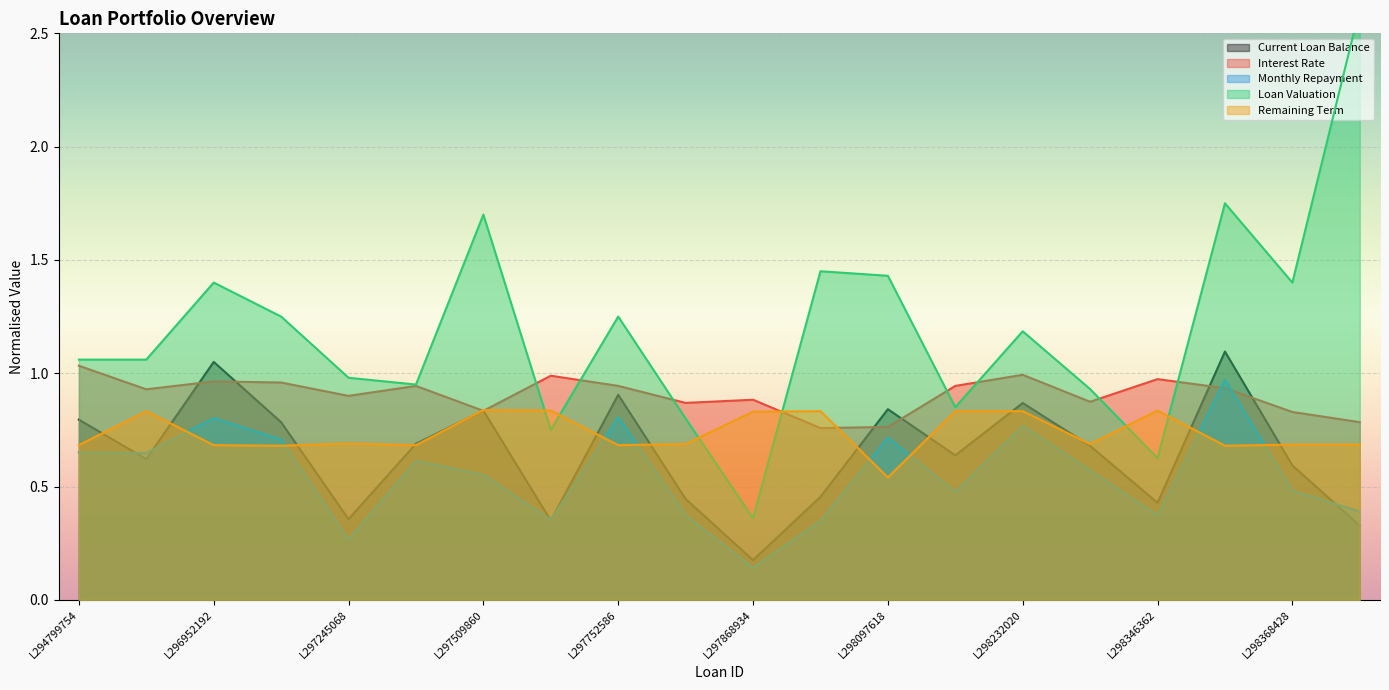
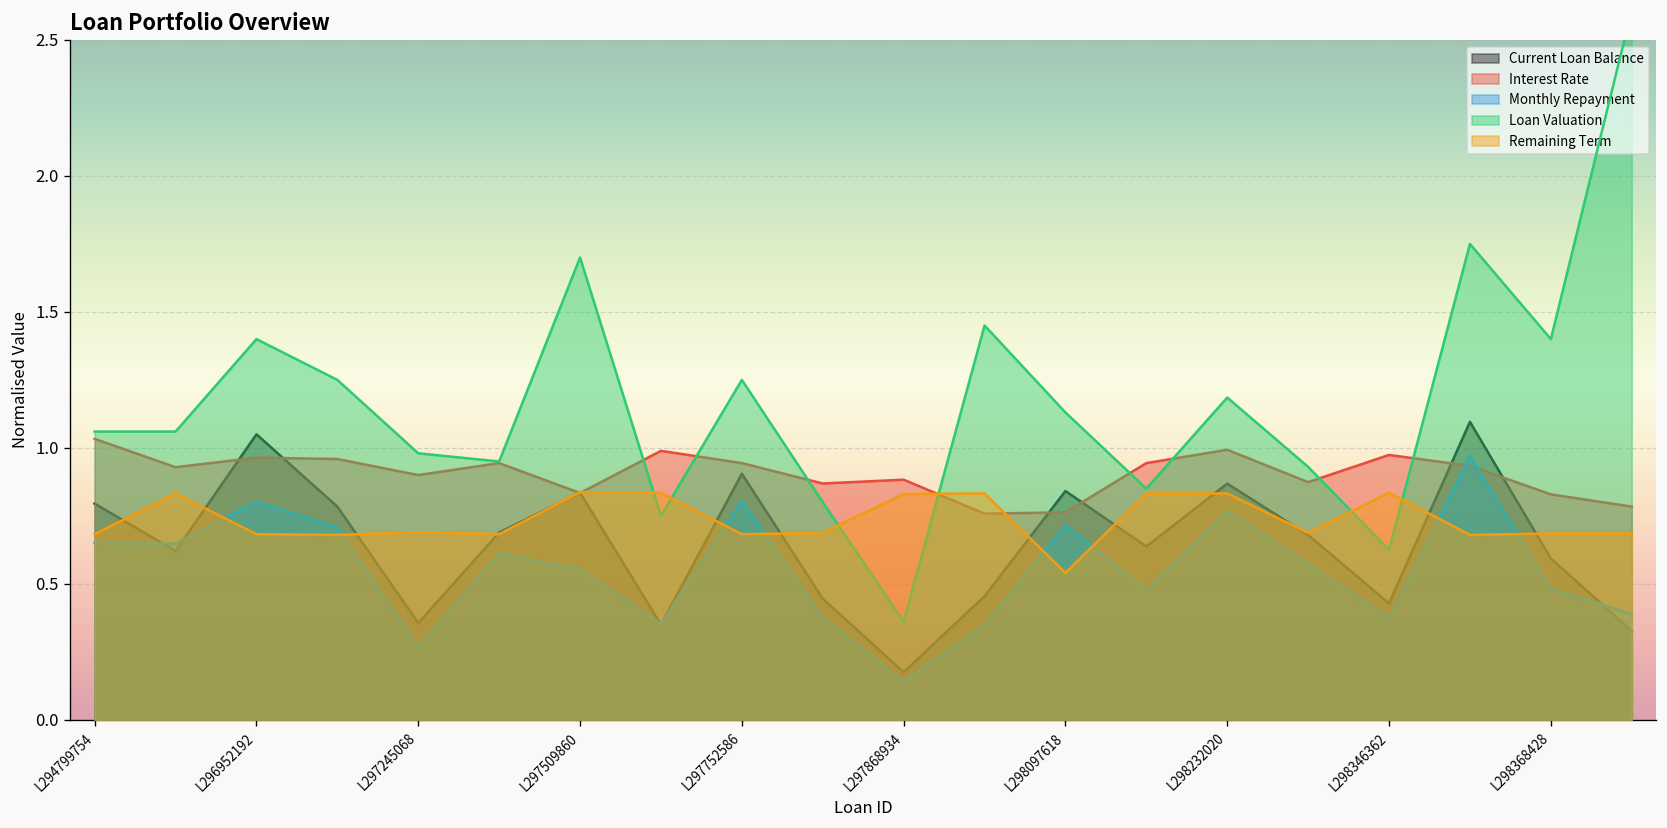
Loan Valuation, L298097618: 1.43 -> 1.13
